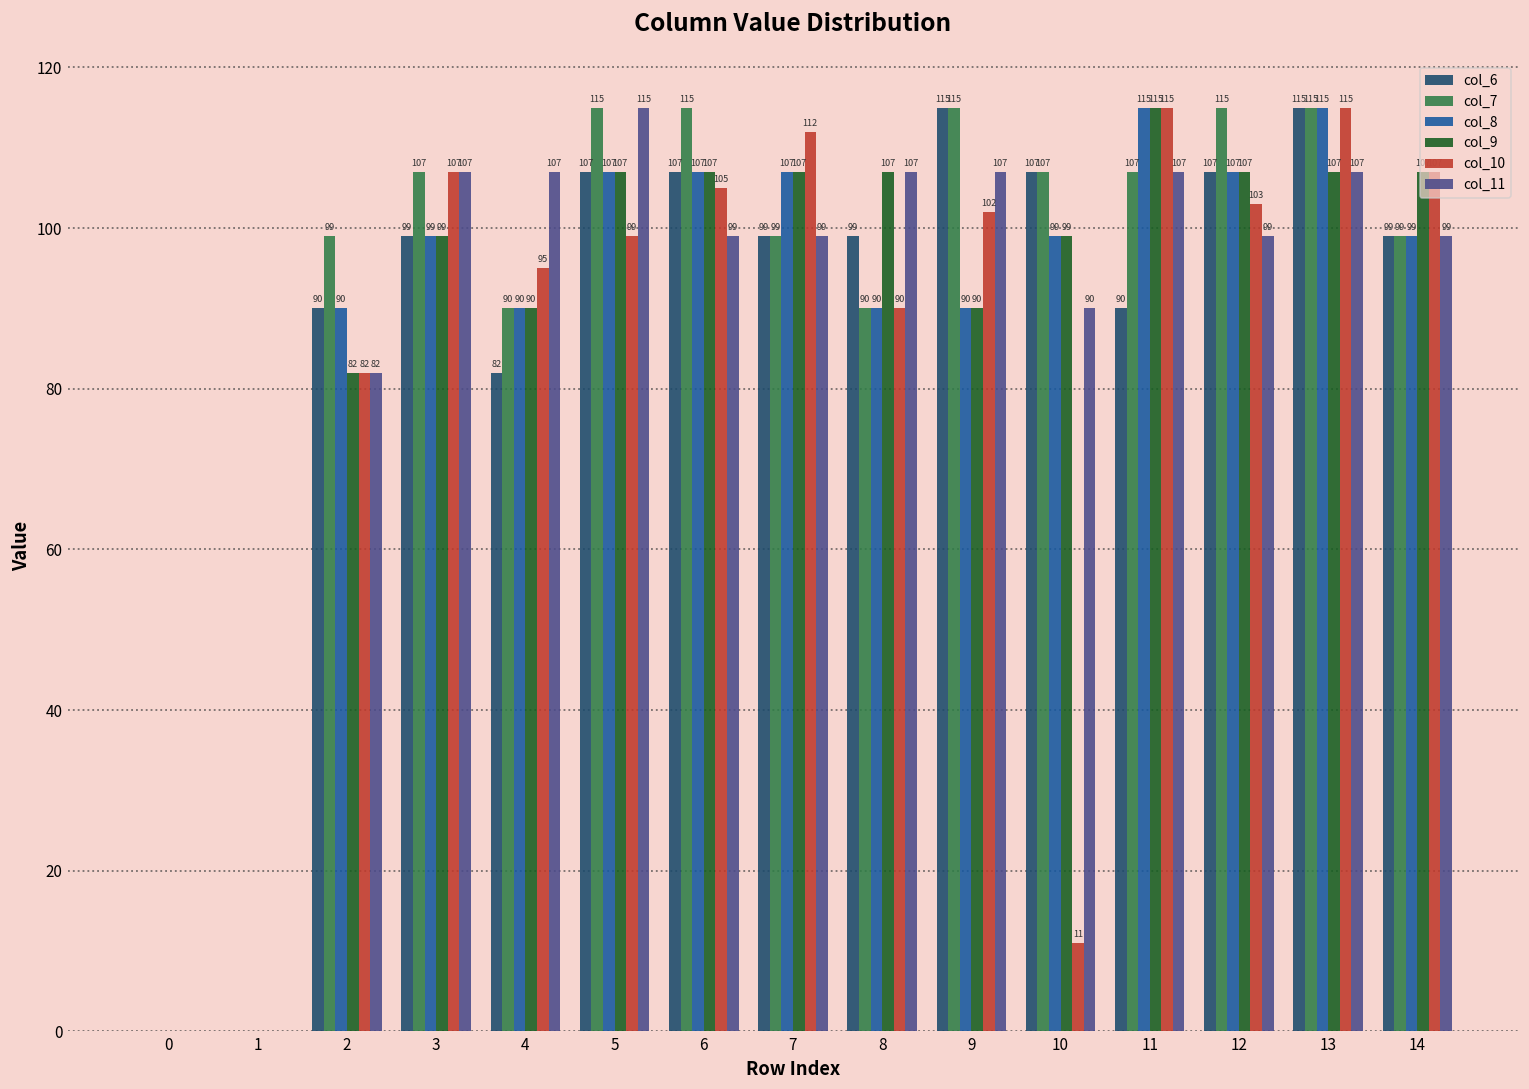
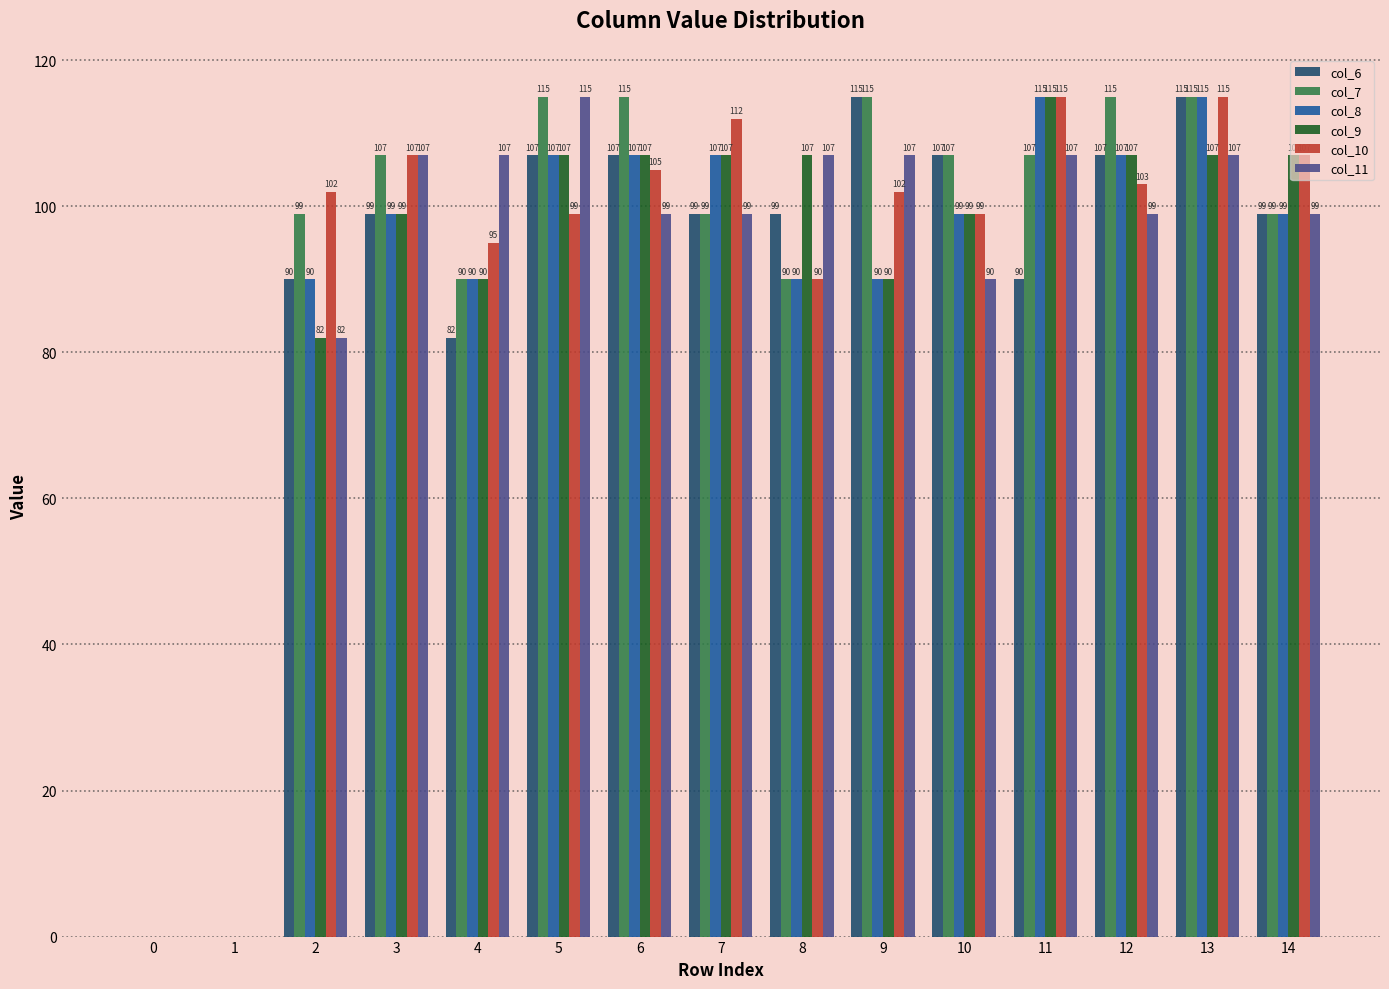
col_10, 2: 82 -> 102
col_10, 10: 11 -> 99
